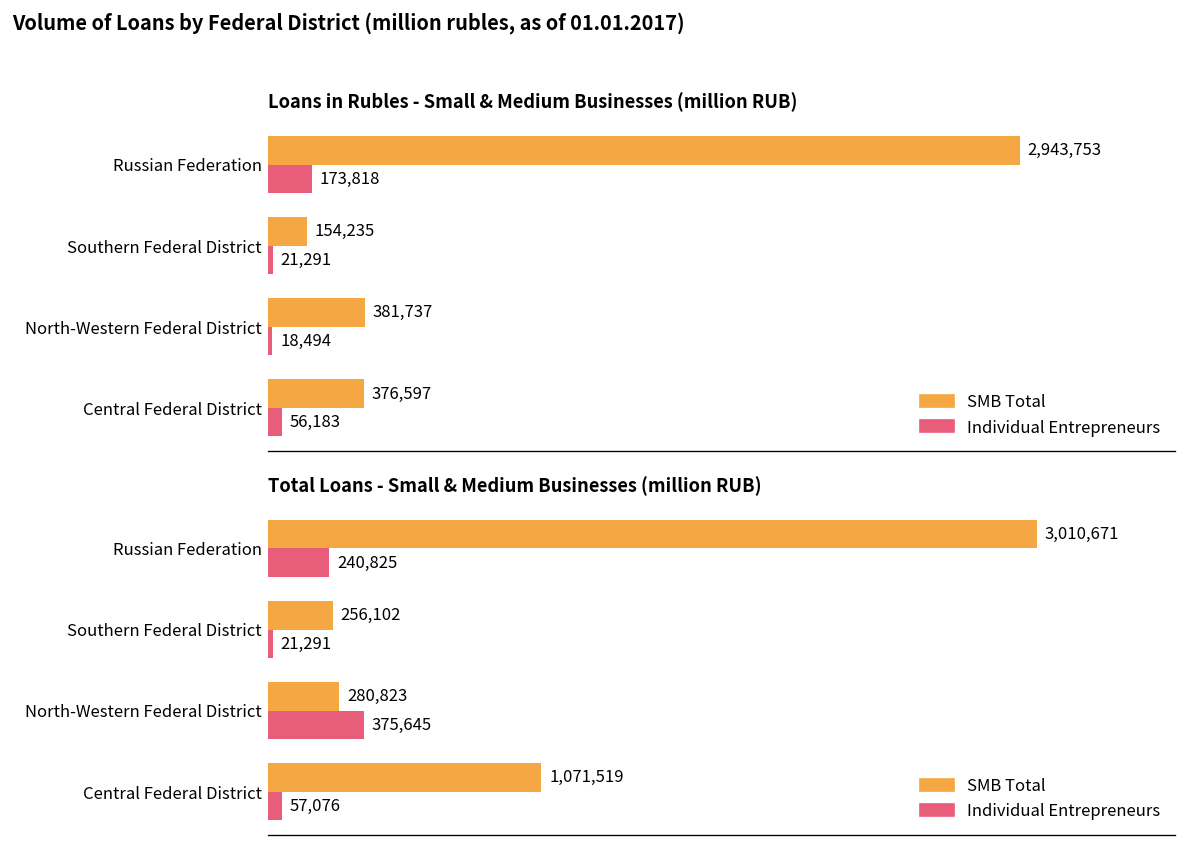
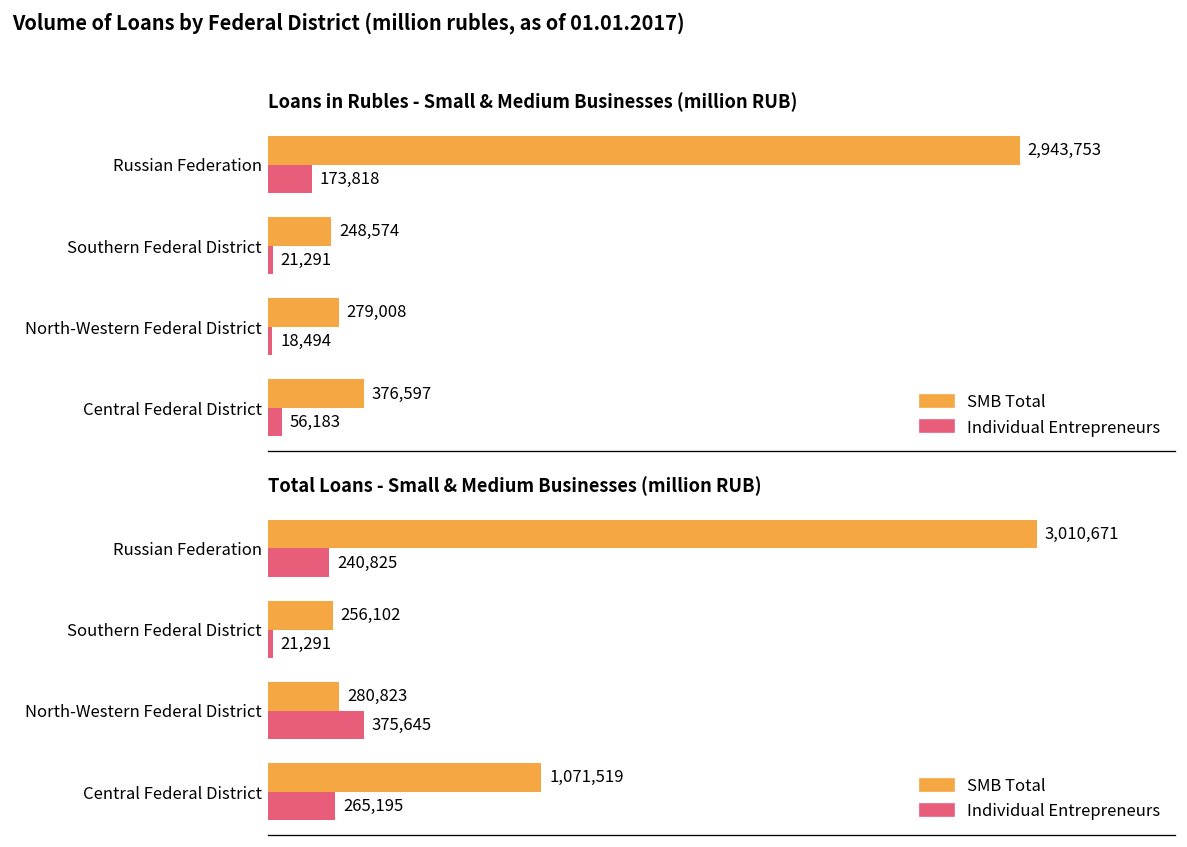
Loans in Rubles - Small & Medium Businesses (million RUB), SMB Total, Southern Federal District: 154,235 -> 248,574
Loans in Rubles - Small & Medium Businesses (million RUB), SMB Total, North-Western Federal District: 381,737 -> 279,008
Total Loans - Small & Medium Businesses (million RUB), Individual Entrepreneurs, Central Federal District: 57,076 -> 265,195
